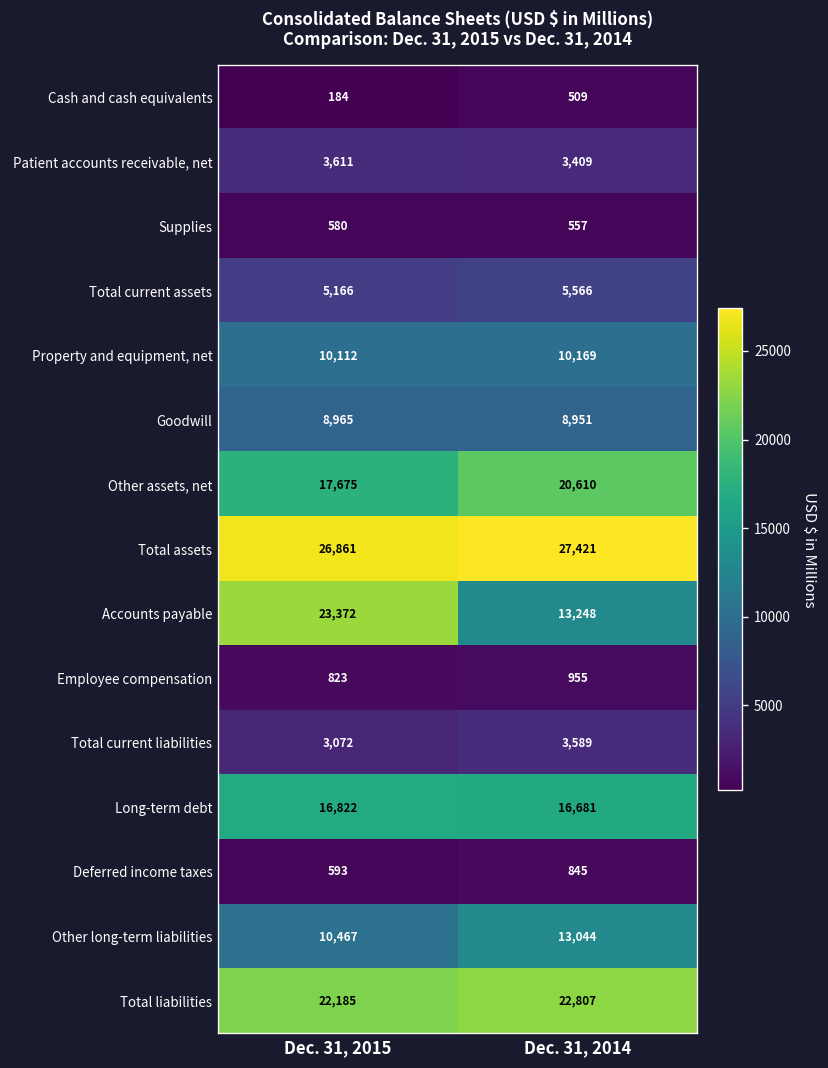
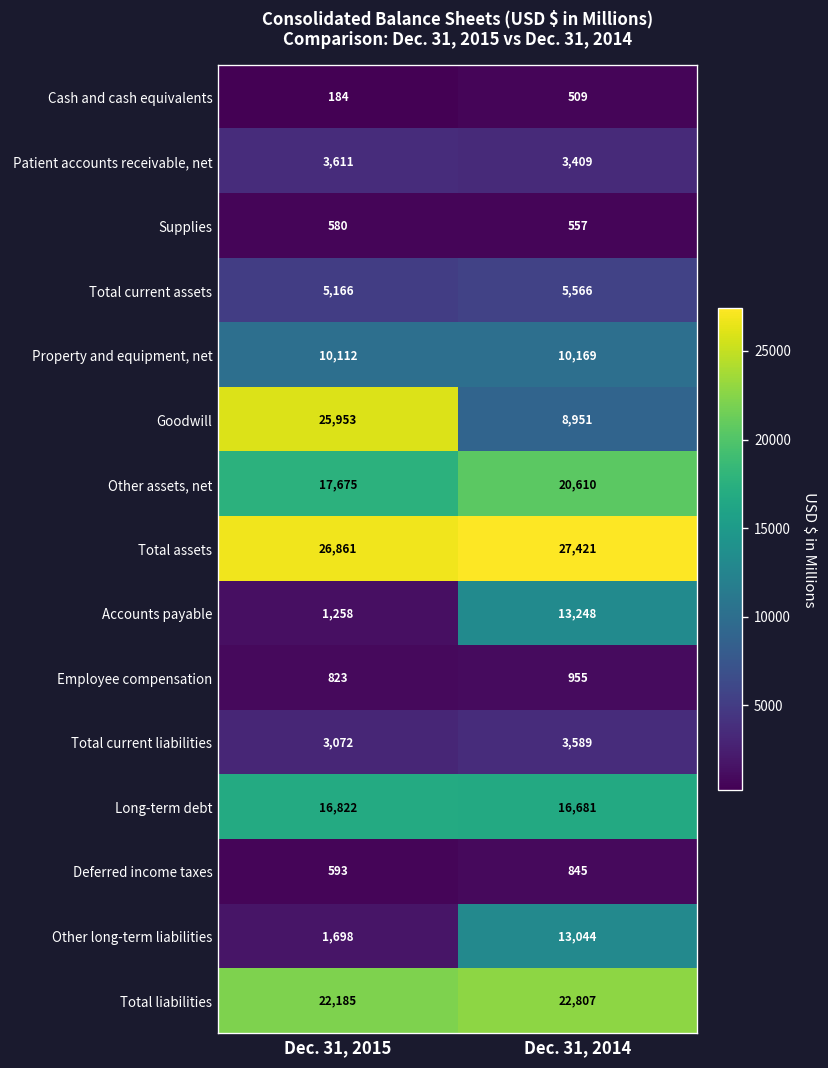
Goodwill, Dec. 31, 2015: 8,965 -> 25,953
Accounts payable, Dec. 31, 2015: 23,372 -> 1,258
Other long-term liabilities, Dec. 31, 2015: 10,467 -> 1,698
